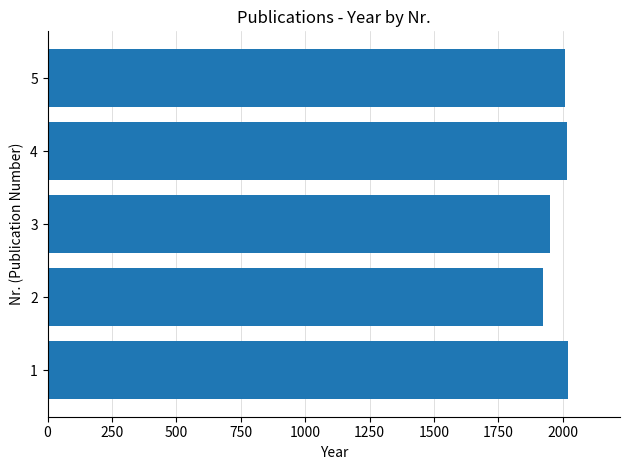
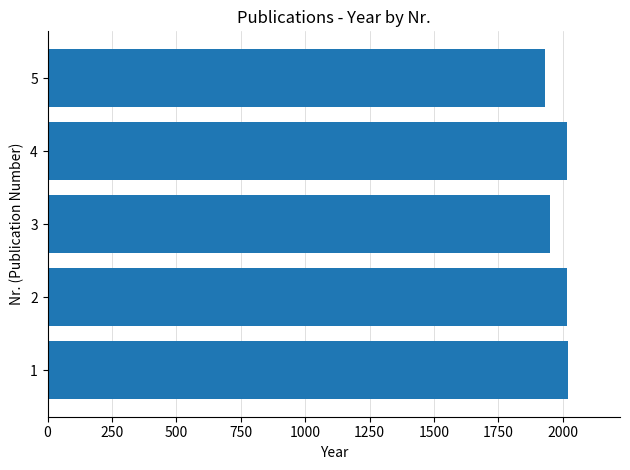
5: 2010 -> 1930
2: 1930 -> 2020
